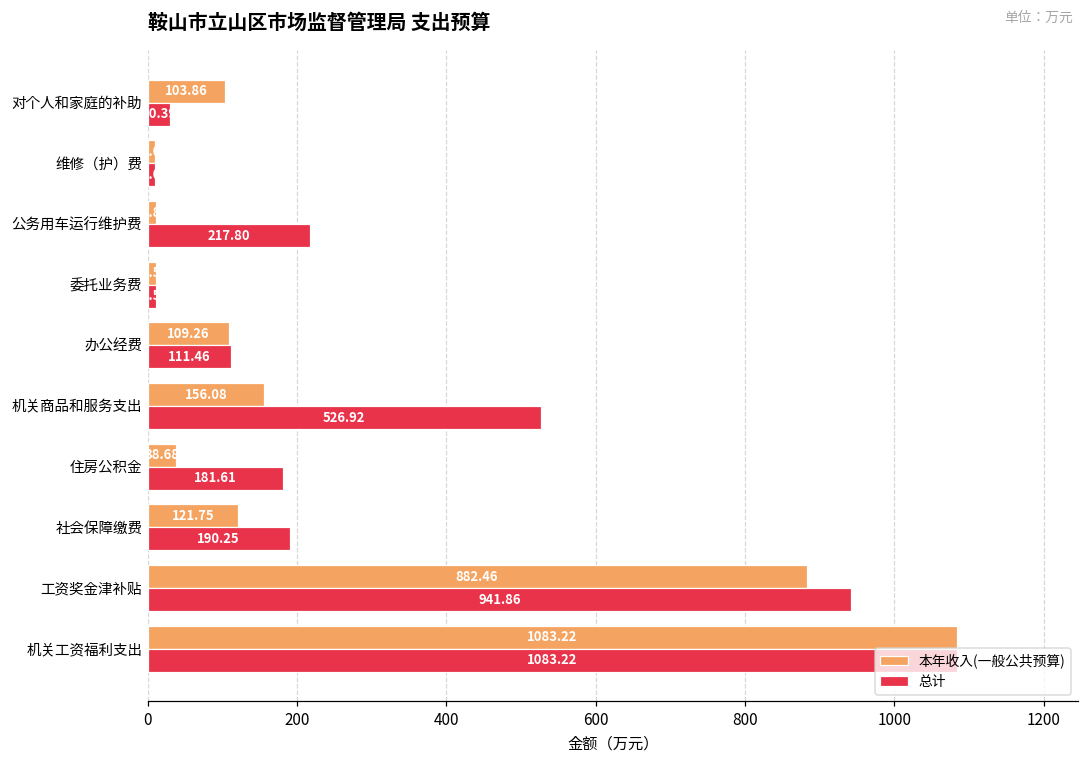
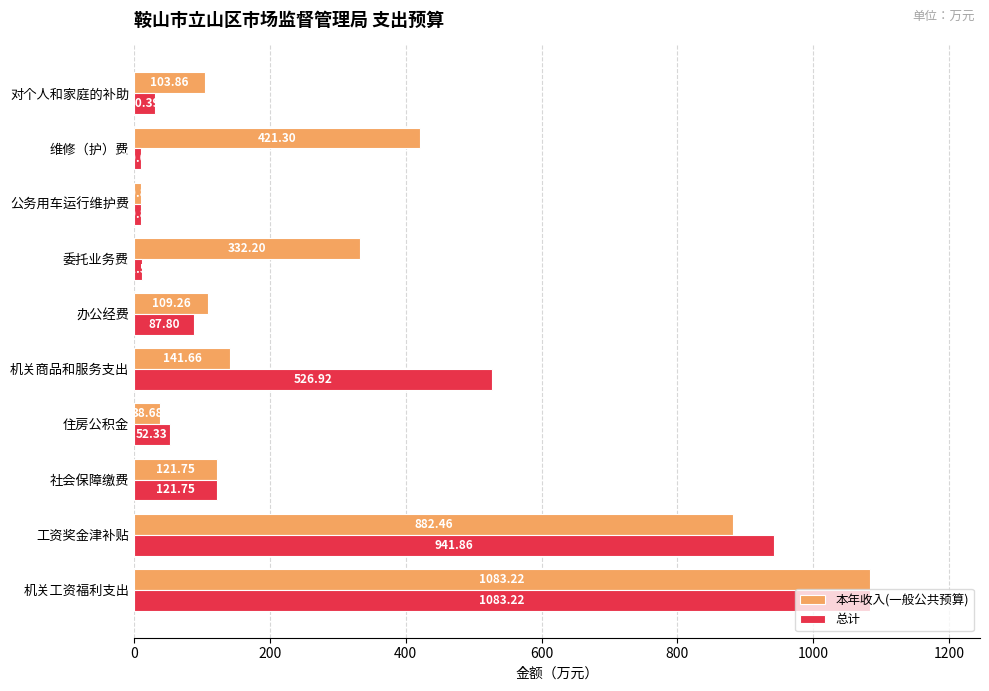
本年收入(一般公共预算), 维修（护）费: 10 -> 420
总计, 公务用车运行维护费: 220 -> 10
本年收入(一般公共预算), 委托业务费: 10 -> 330
总计, 办公经费: 111.46 -> 87.80
本年收入(一般公共预算), 机关商品和服务支出: 156.08 -> 141.66
总计, 住房公积金: 181.61 -> 52.33
总计, 社会保障缴费: 190.25 -> 121.75
